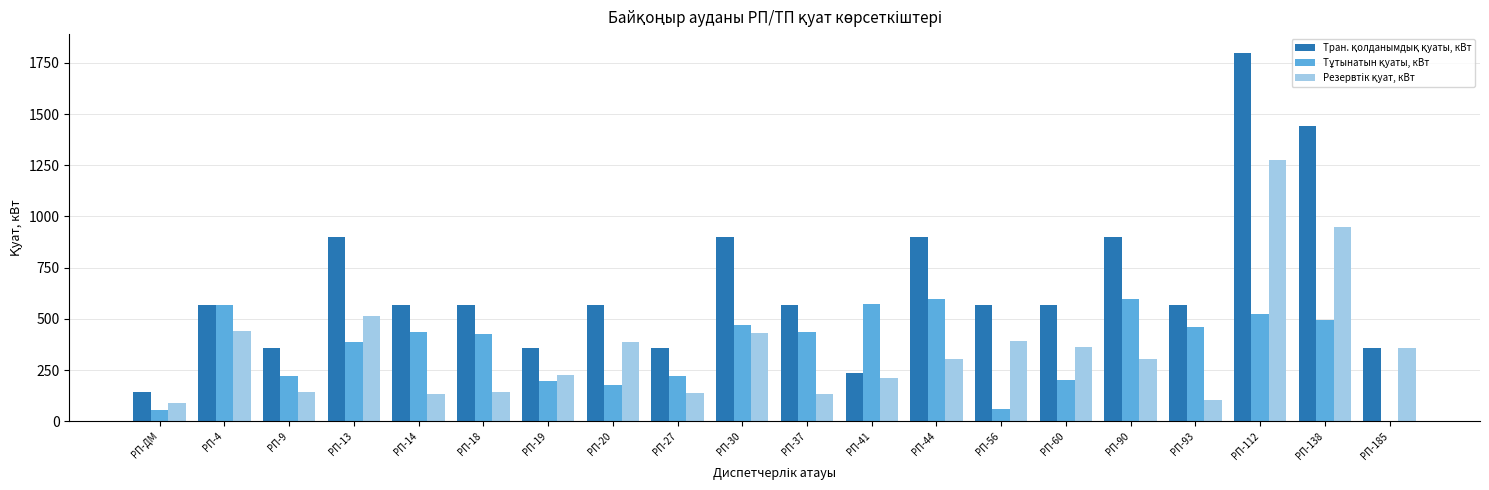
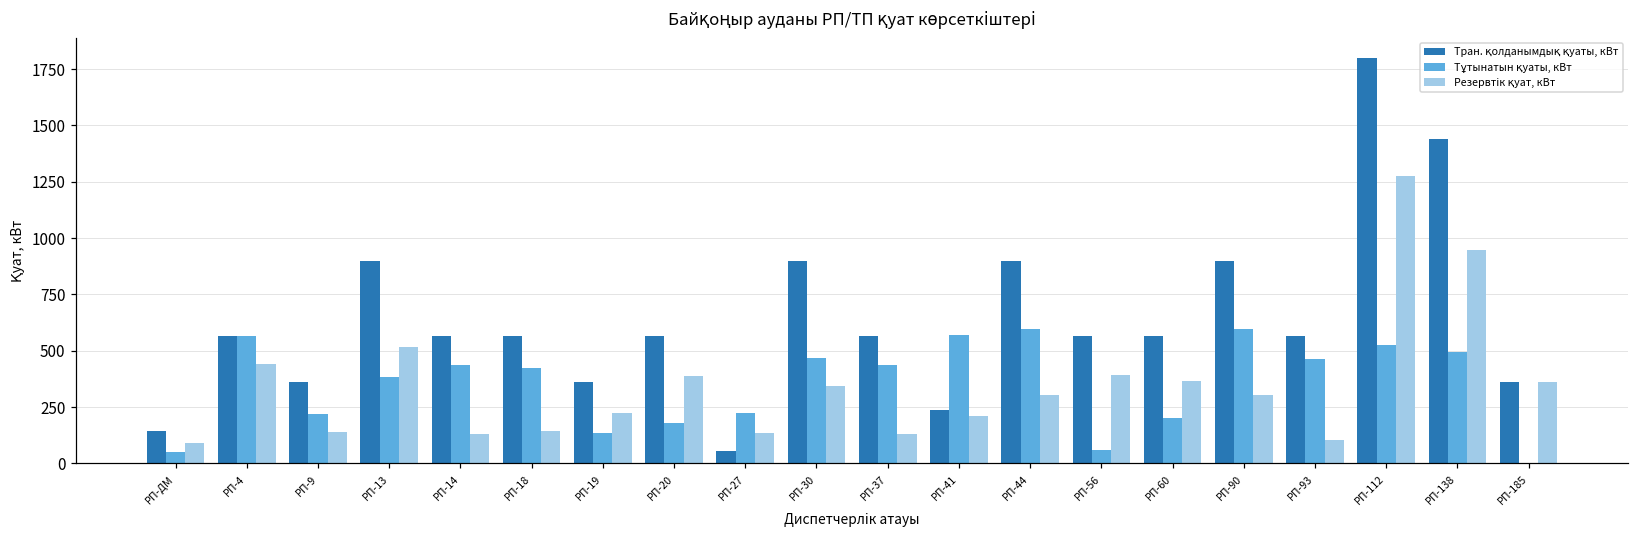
Тұтынатын қуаты, кВт, РП-19: 200 -> 140
Тран. қолданымдық қуаты, кВт, РП-27: 360 -> 60
Резервтік қуат, кВт, РП-30: 430 -> 340
